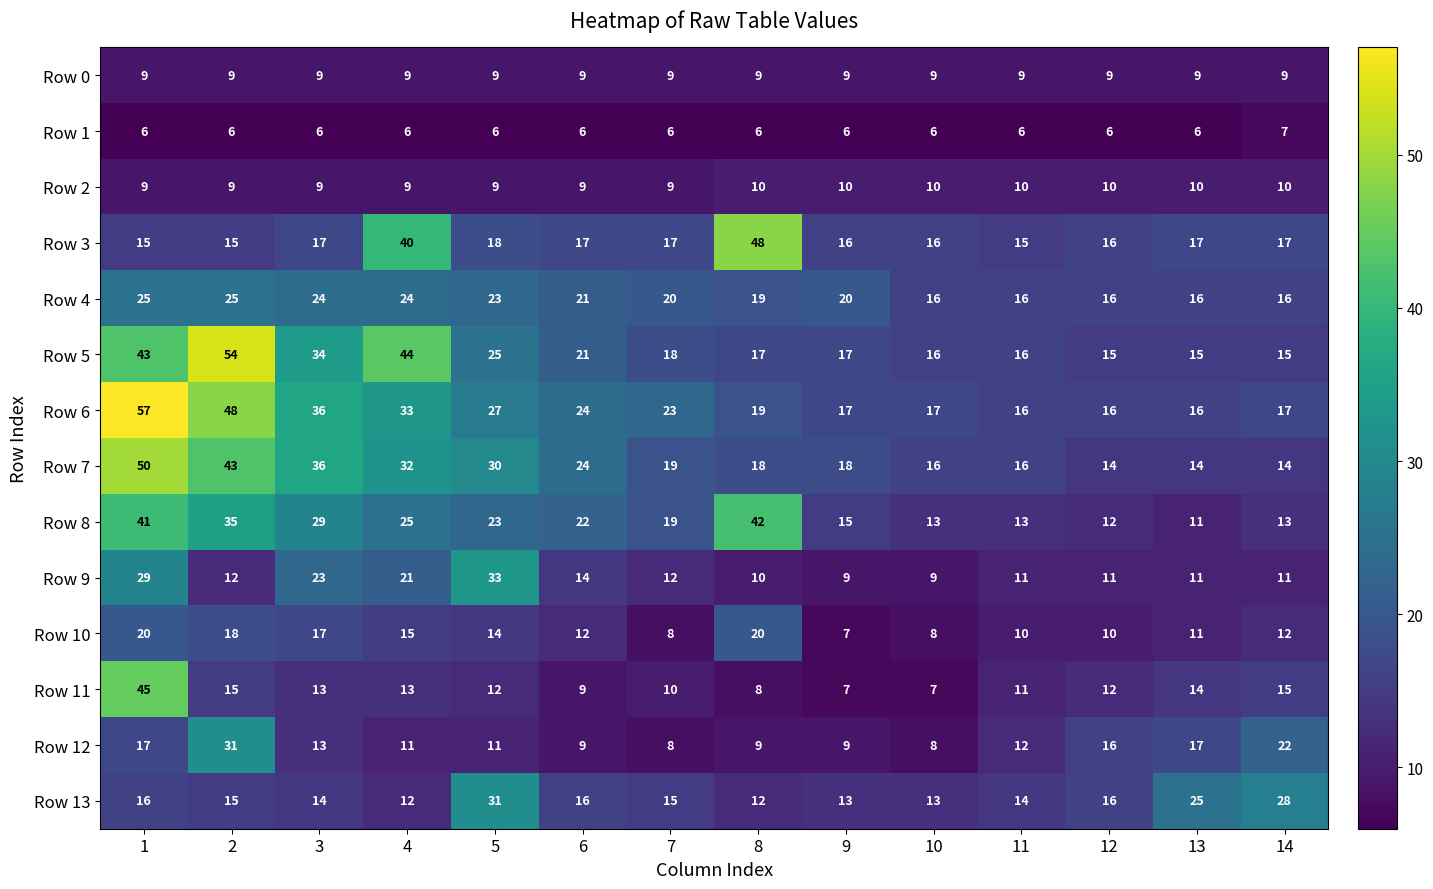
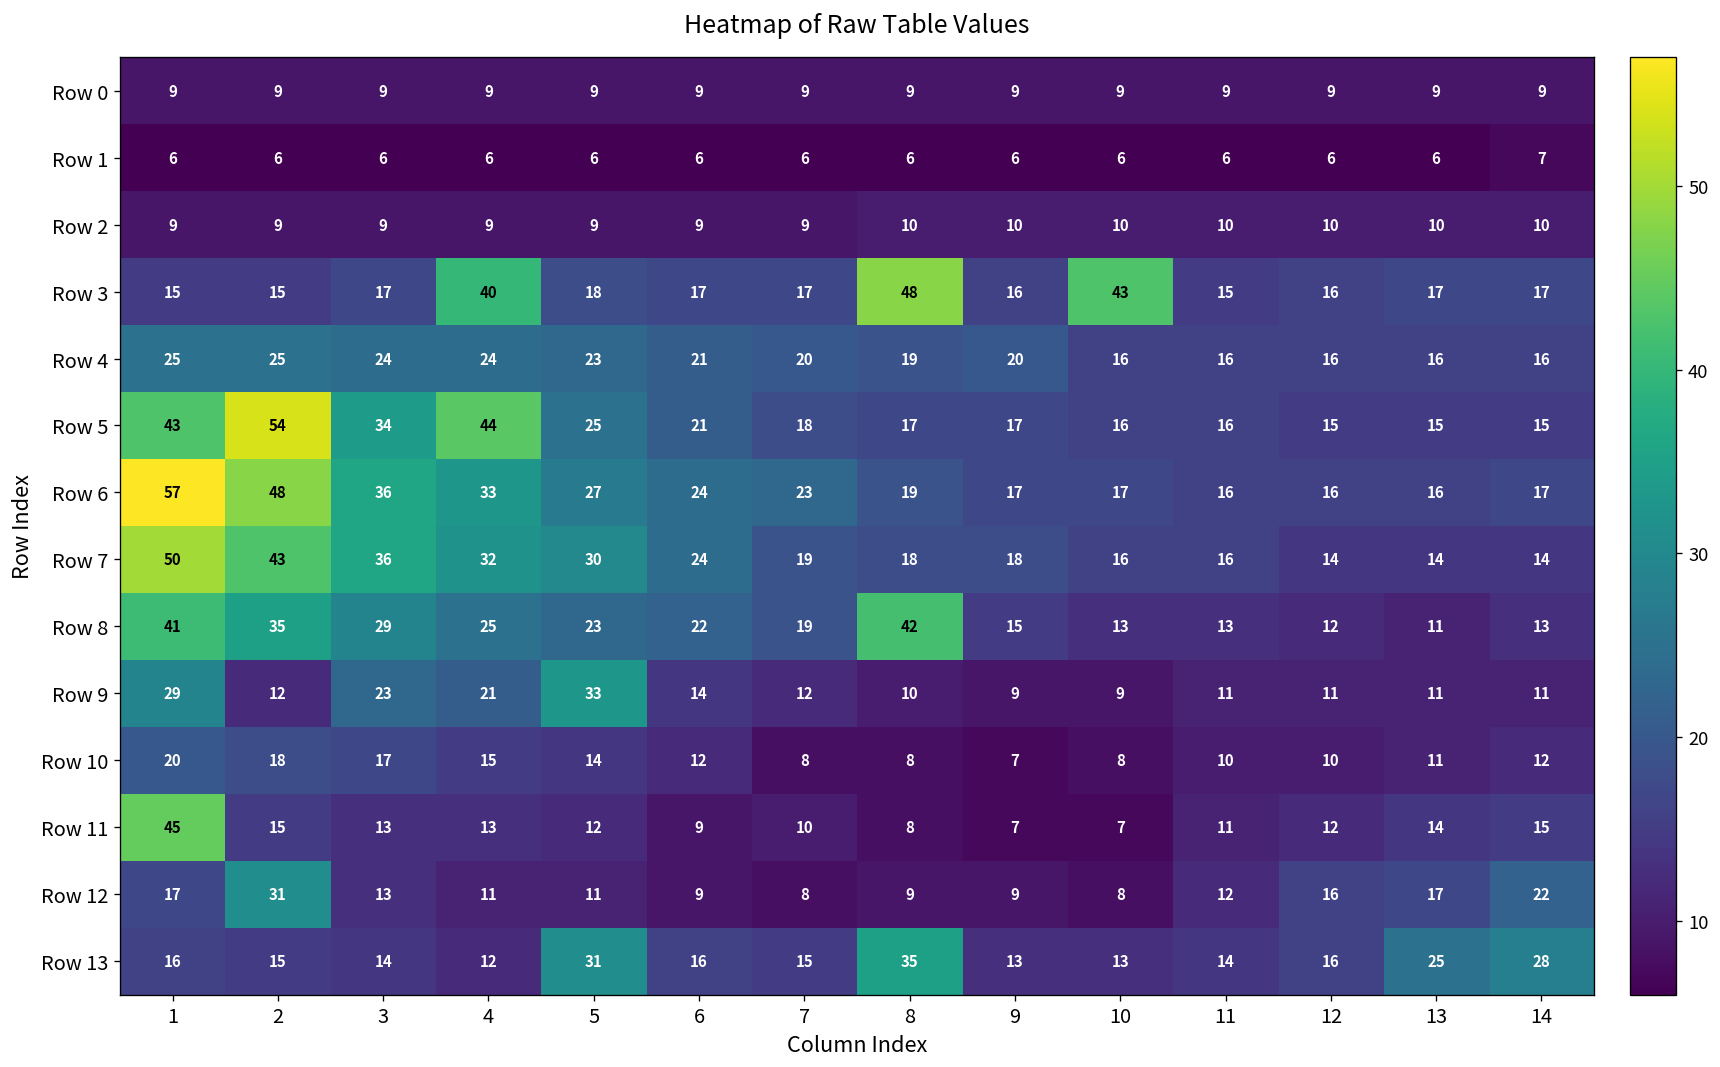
Row 3, 10: 16 -> 43
Row 10, 8: 20 -> 8
Row 13, 8: 12 -> 35
